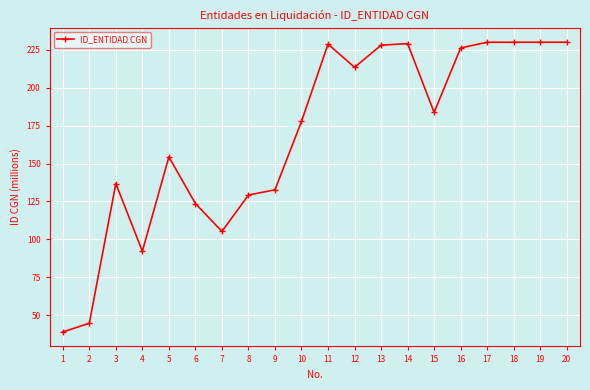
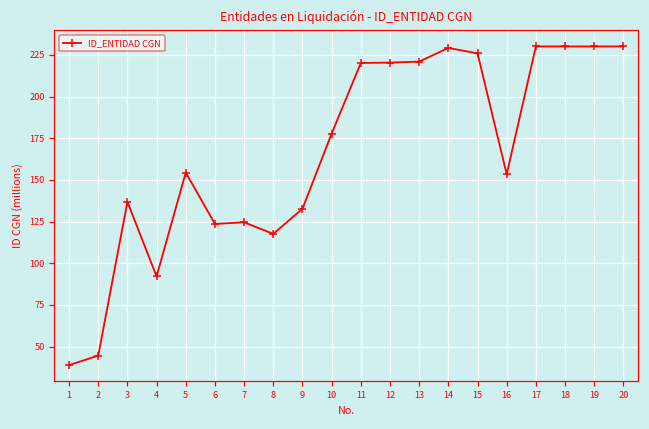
7: 105 -> 125
8: 129 -> 118
11: 229 -> 220
12: 214 -> 220
13: 228 -> 221
15: 184 -> 226
16: 226 -> 153
